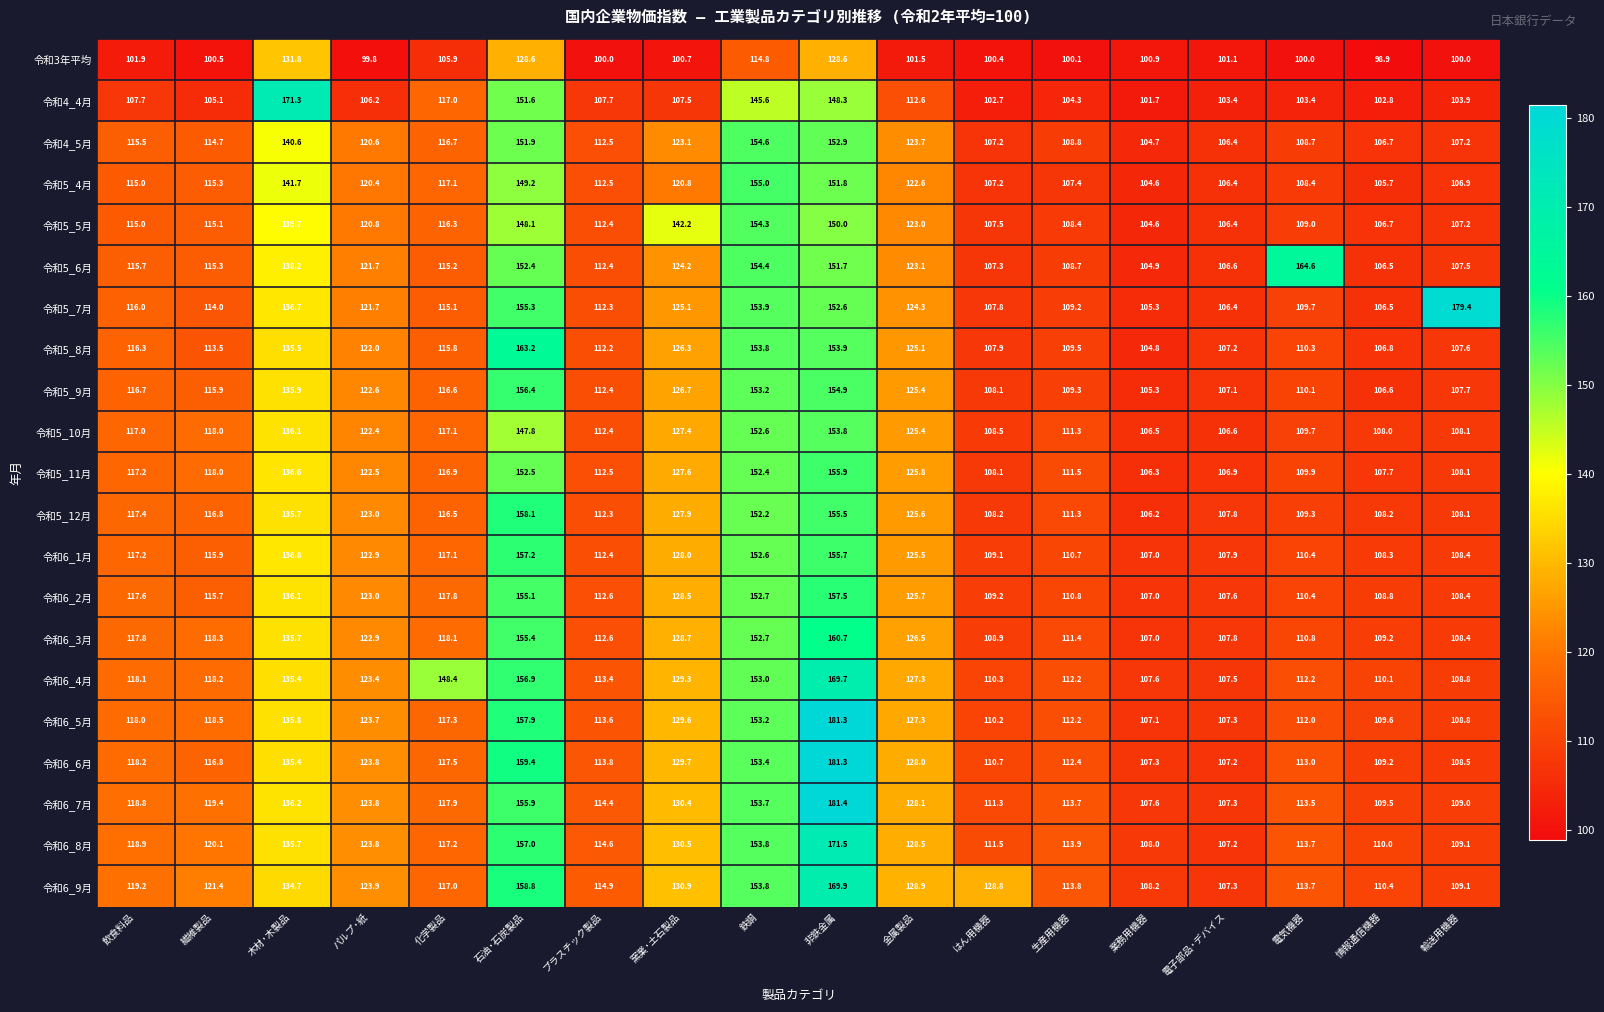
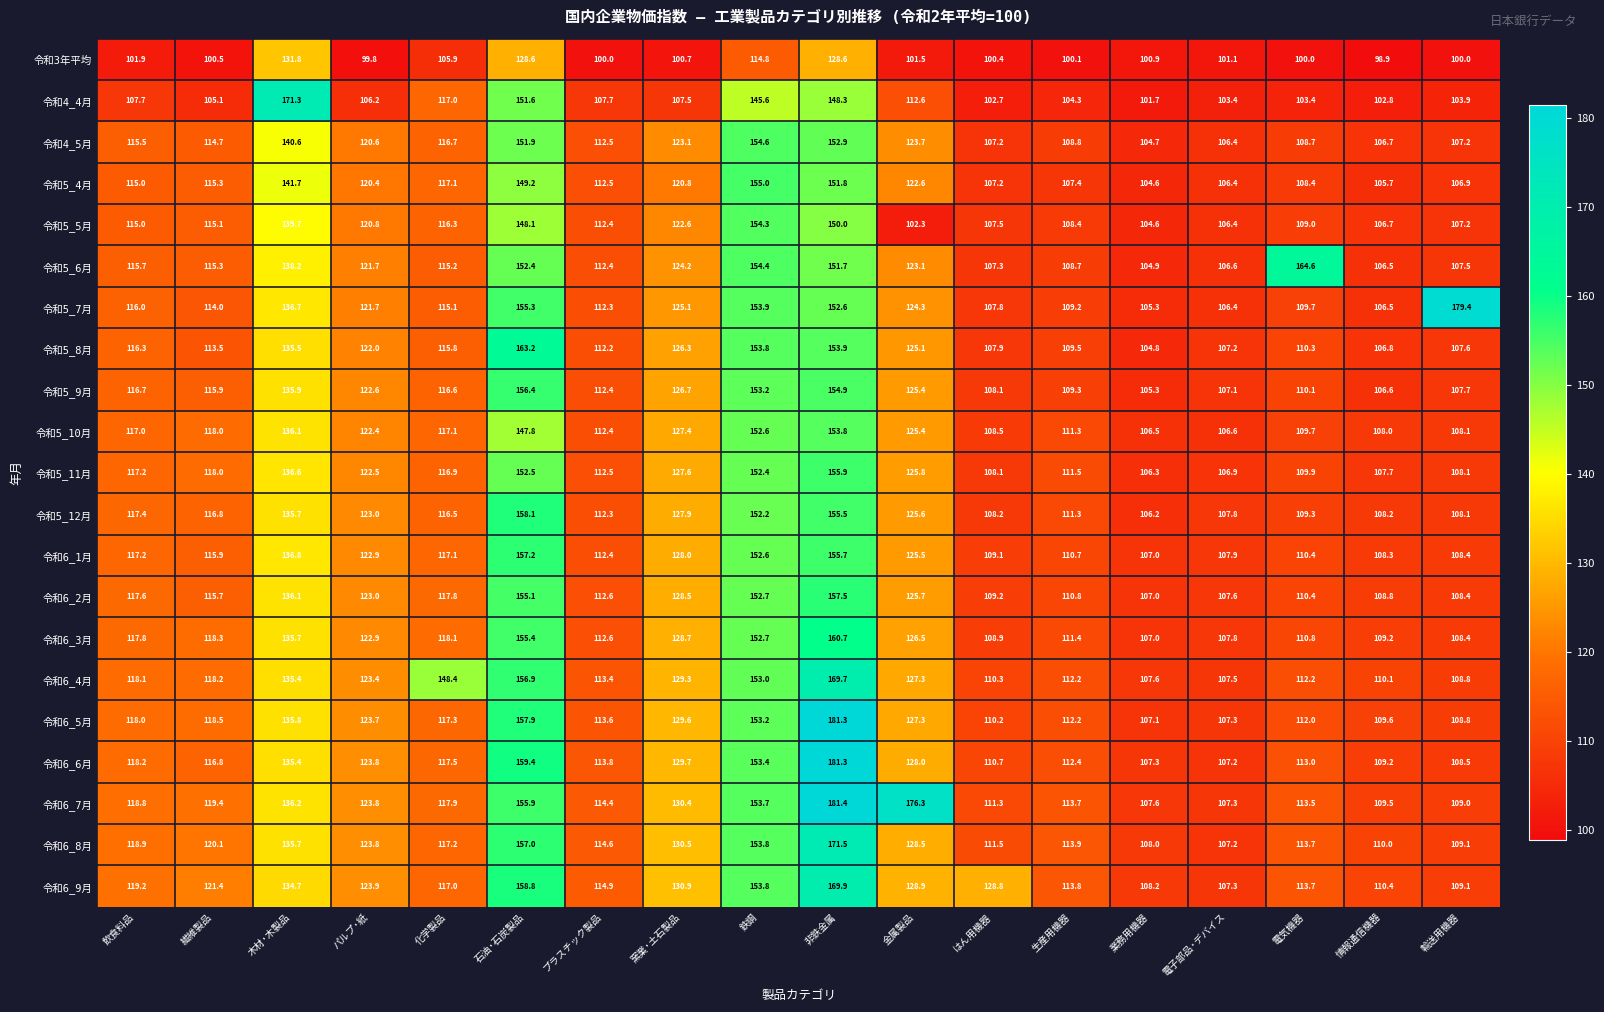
令和5_5月, 窯業·土石製品: 142.2 -> 122.6
令和5_5月, 金属製品: 123.0 -> 102.3
令和6_7月, 金属製品: 128.1 -> 176.3
